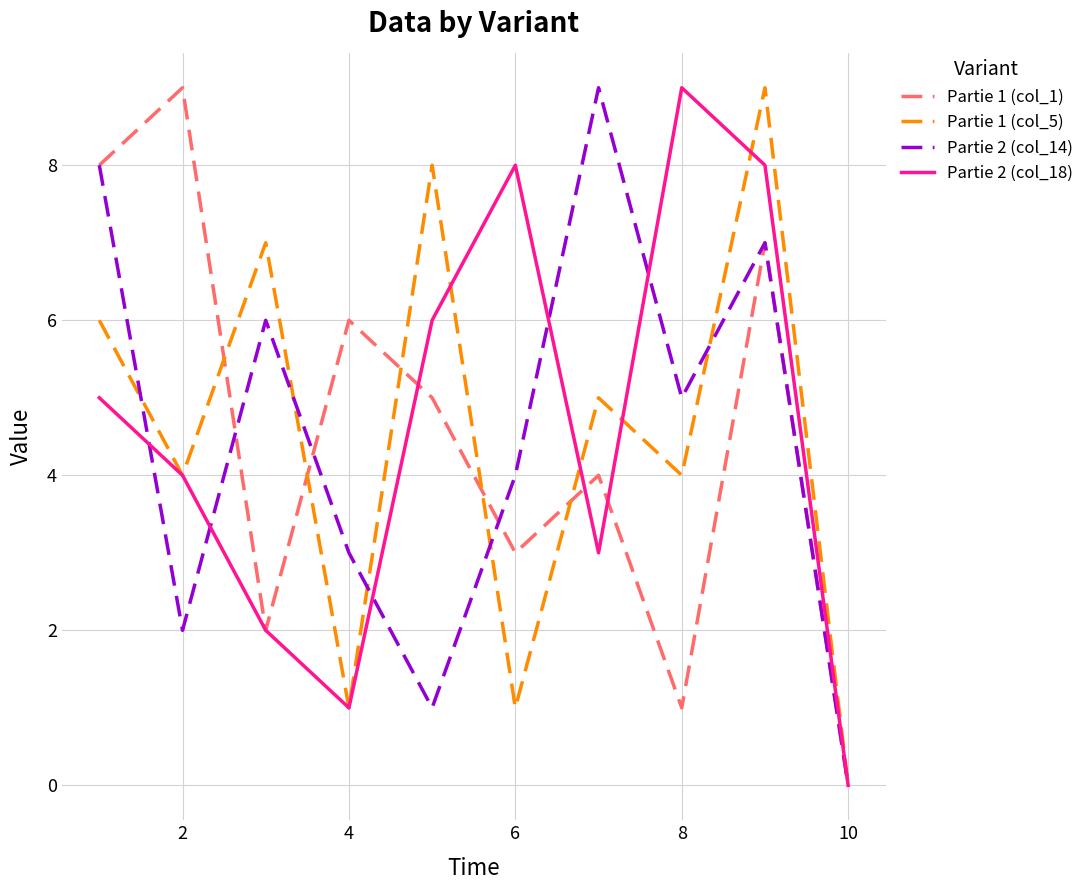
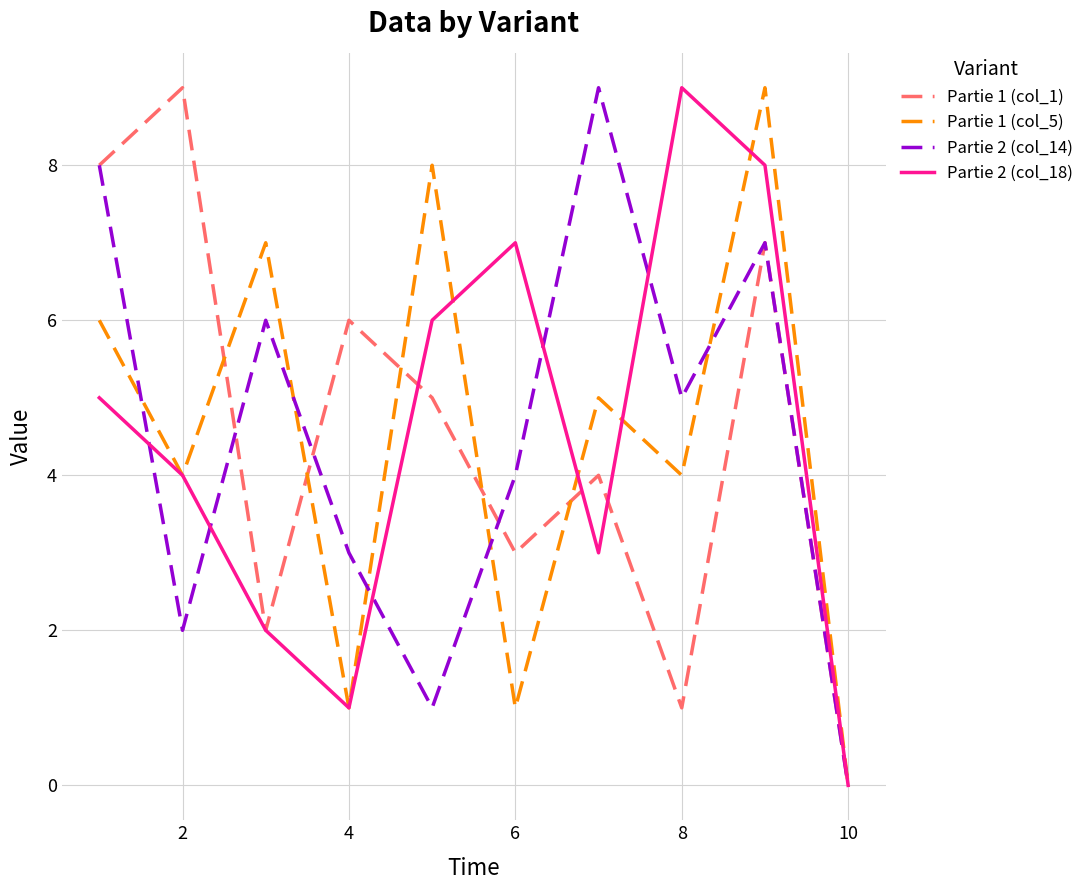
Partie 2 (col_18), 6: 8 -> 7
